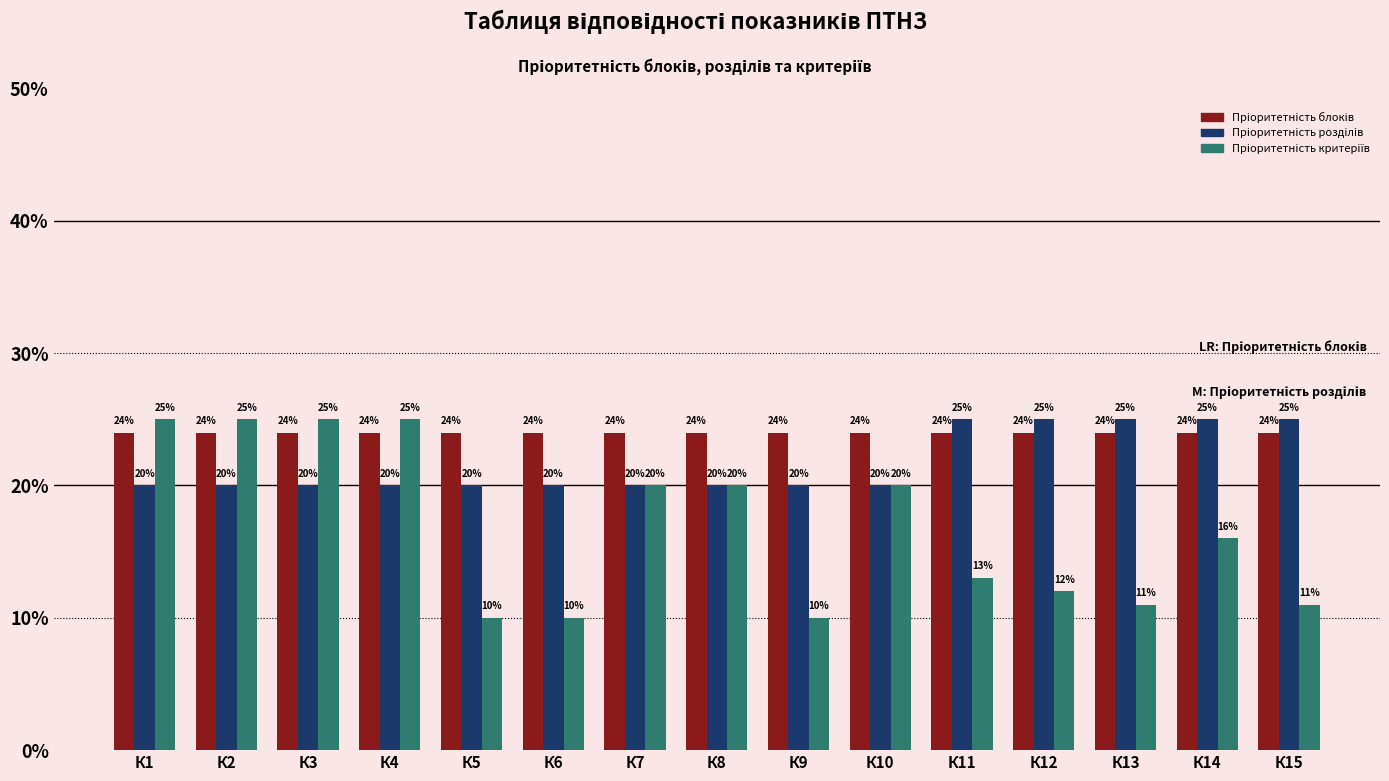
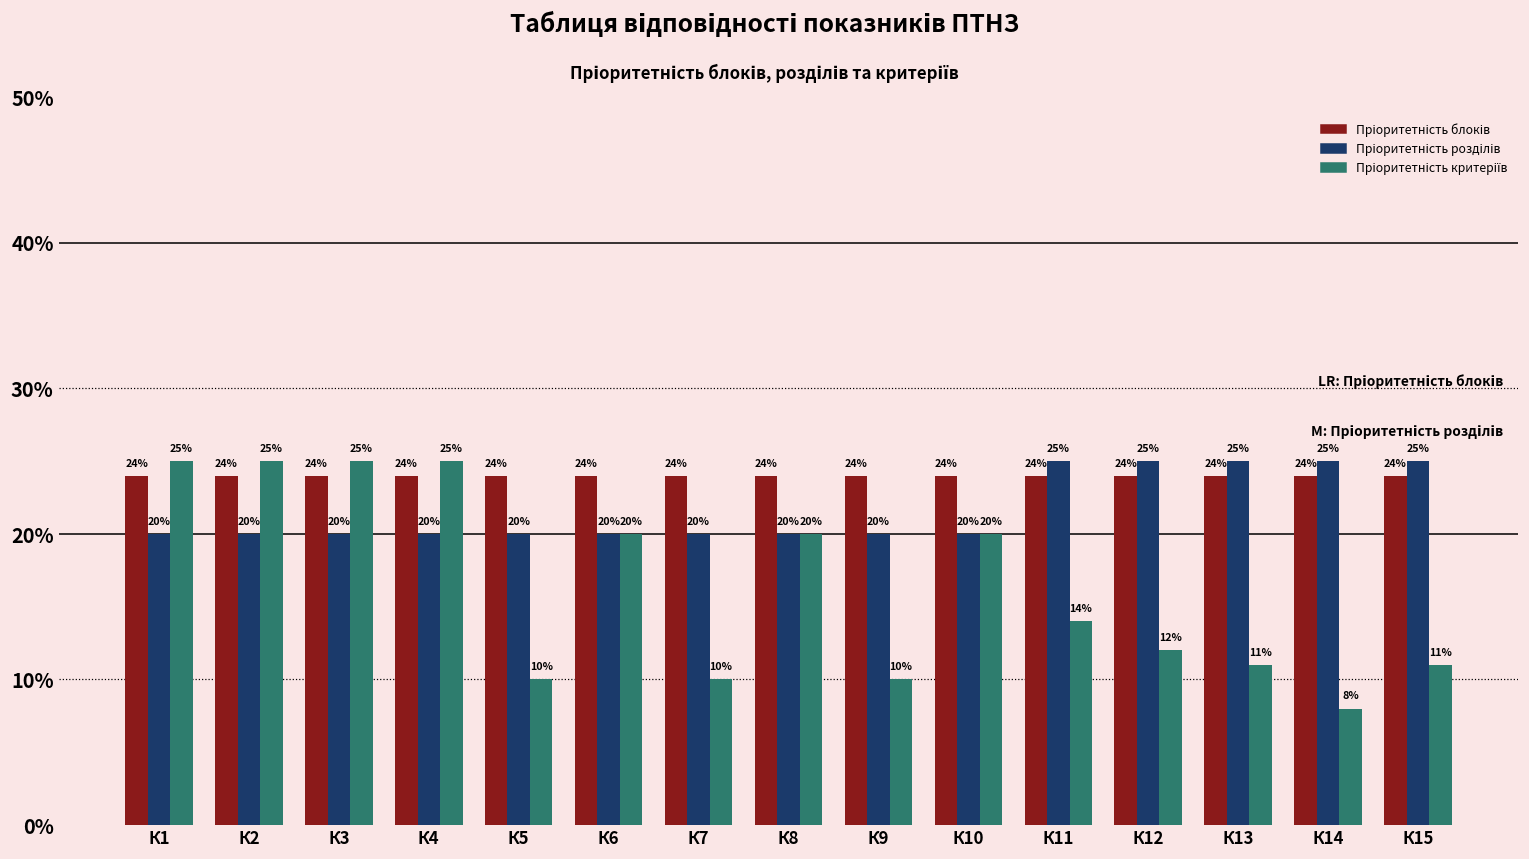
Пріоритетність критеріїв, К6: 10% -> 20%
Пріоритетність критеріїв, К7: 20% -> 10%
Пріоритетність критеріїв, К11: 13% -> 14%
Пріоритетність критеріїв, К14: 16% -> 8%
